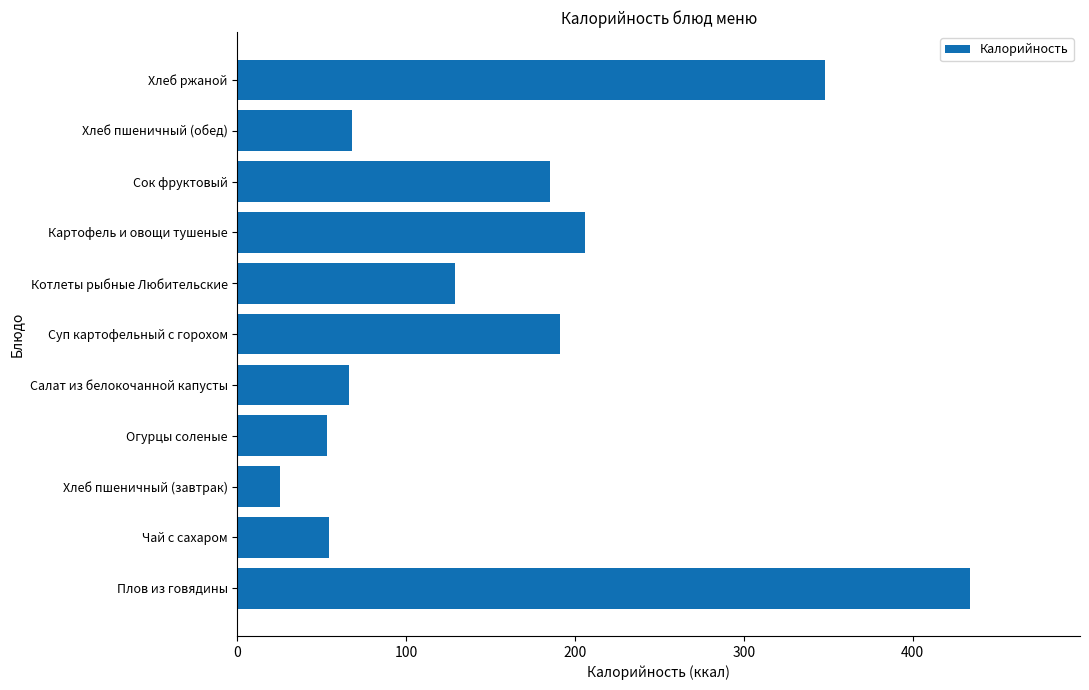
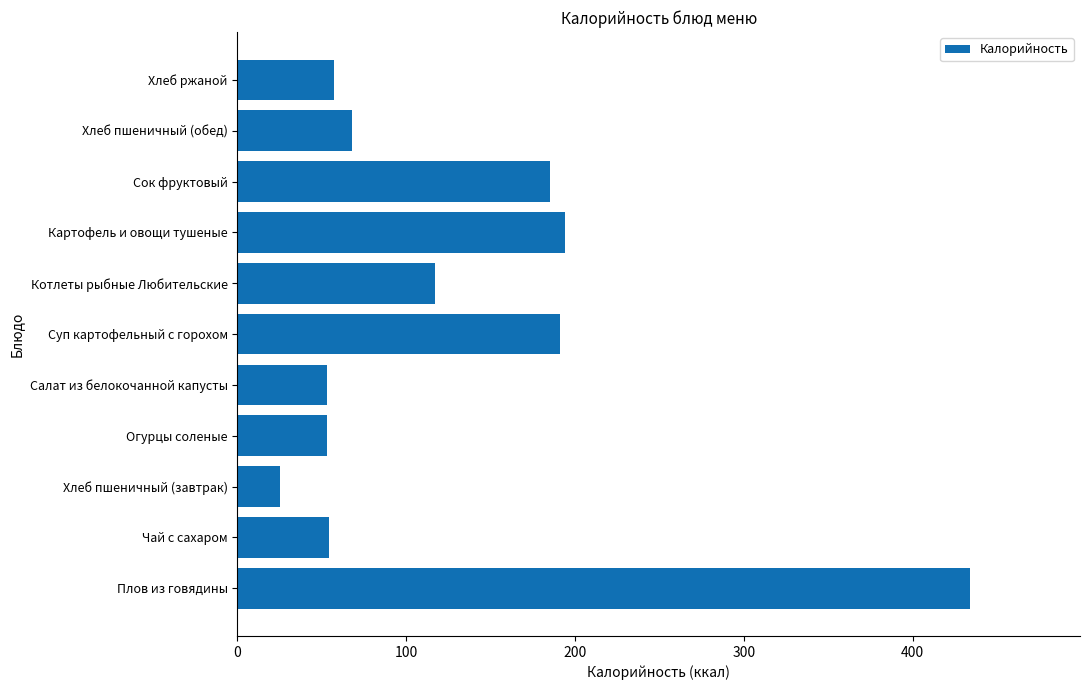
Хлеб ржаной: 348 -> 57
Картофель и овощи тушеные: 206 -> 194
Котлеты рыбные Любительские: 129 -> 117
Салат из белокочанной капусты: 66 -> 53
